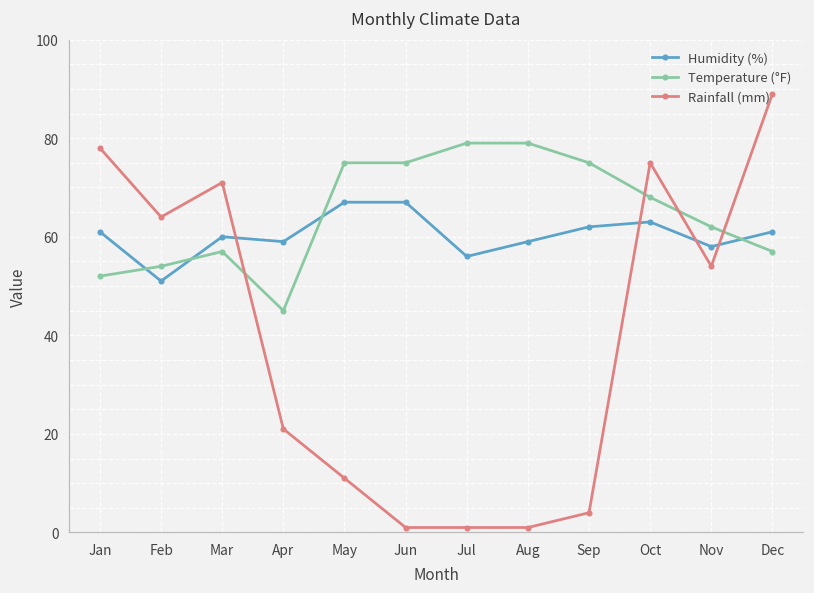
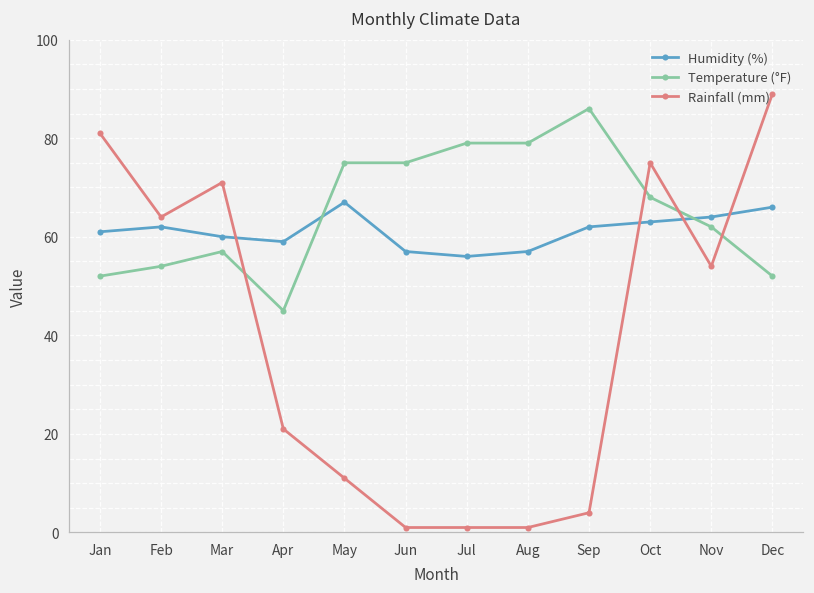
Rainfall (mm), Jan: 78 -> 81
Humidity (%), Feb: 51 -> 62
Humidity (%), Jun: 67 -> 57
Humidity (%), Aug: 59 -> 57
Temperature (°F), Sep: 75 -> 86
Humidity (%), Nov: 58 -> 64
Humidity (%), Dec: 61 -> 66
Temperature (°F), Dec: 57 -> 52
